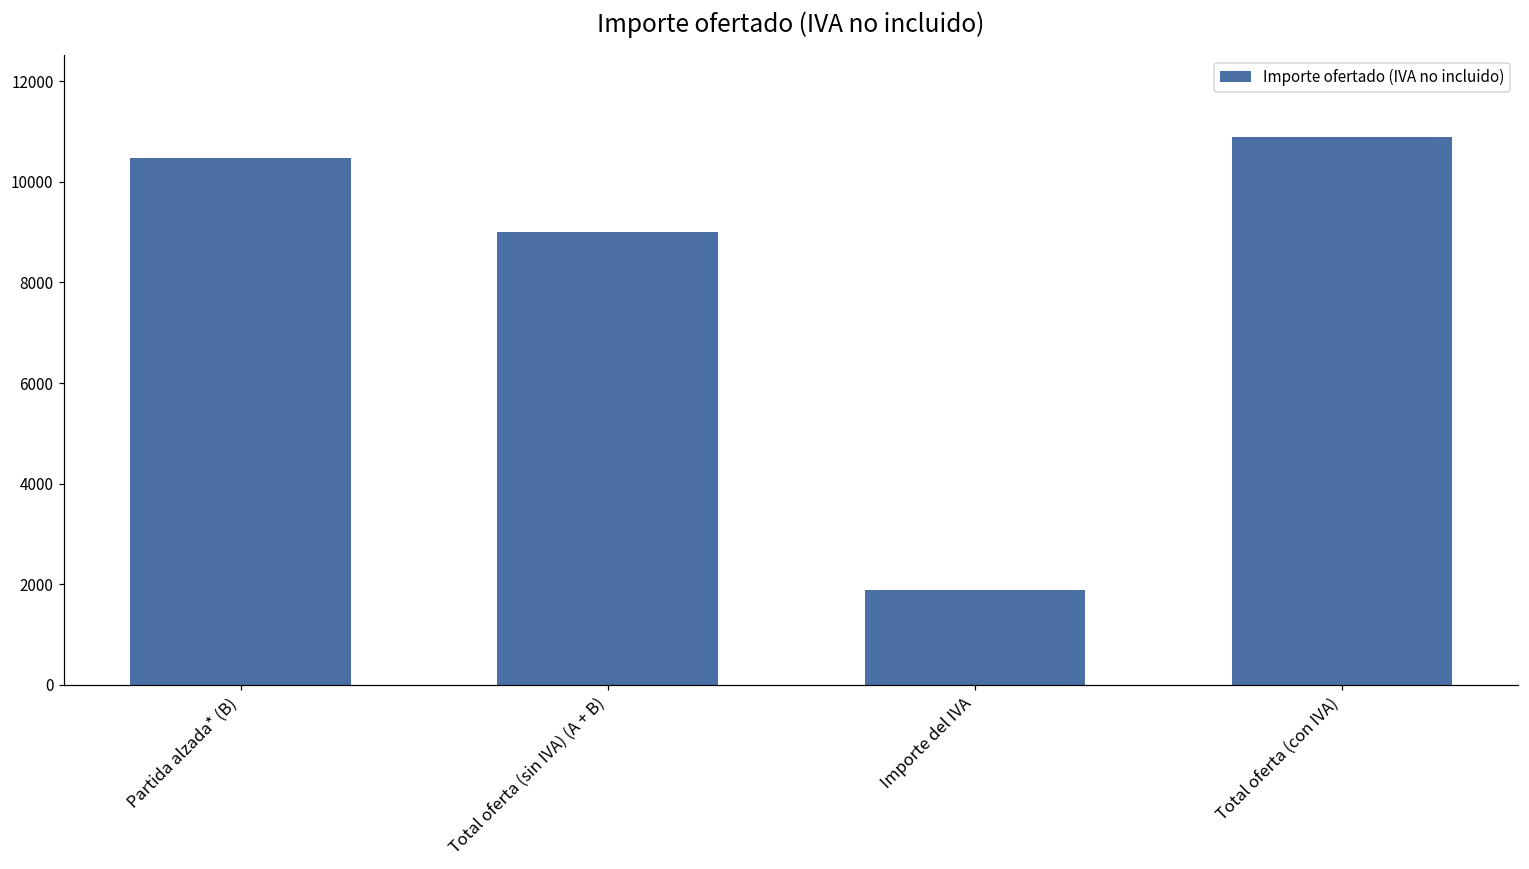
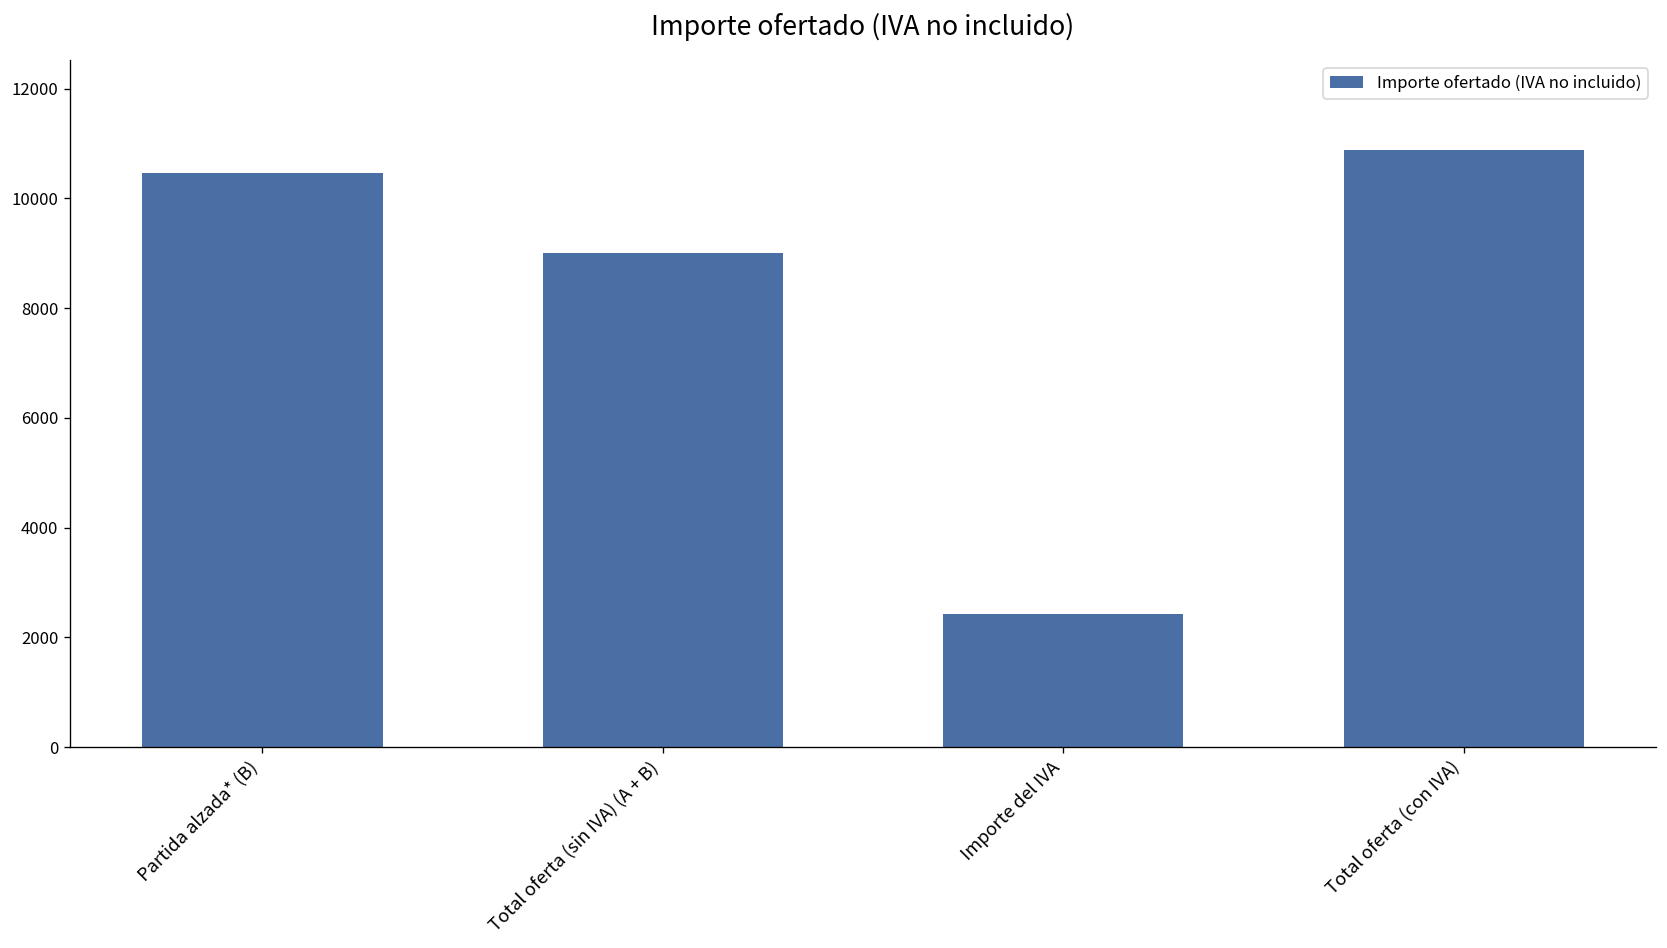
Importe del IVA: 1900 -> 2400
